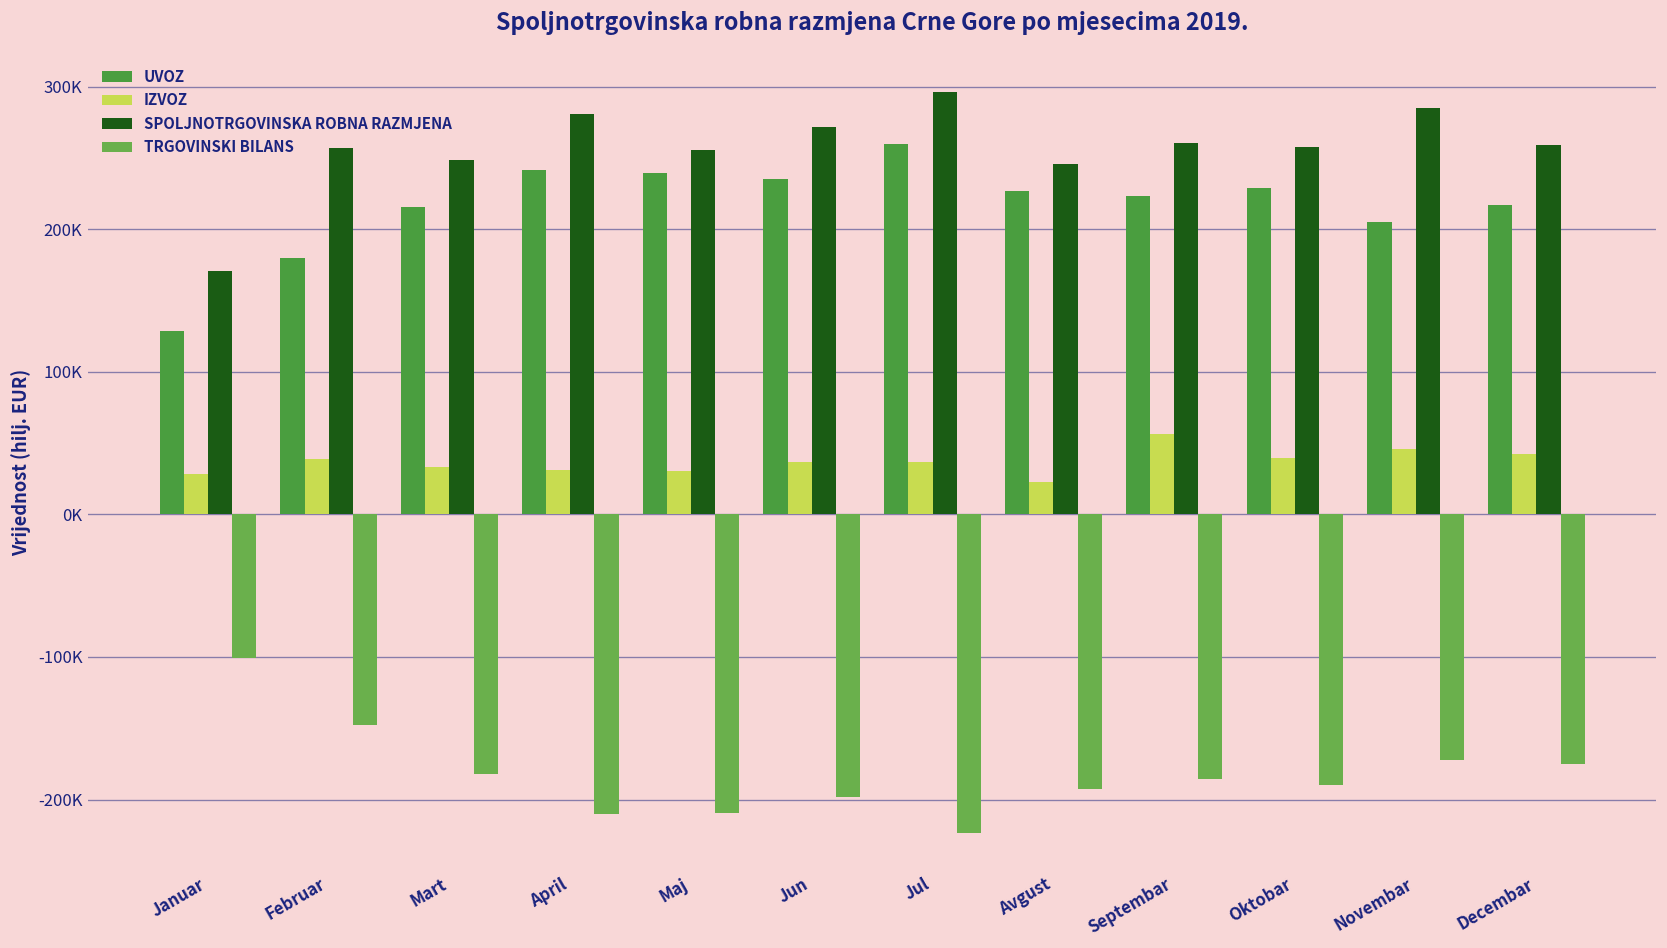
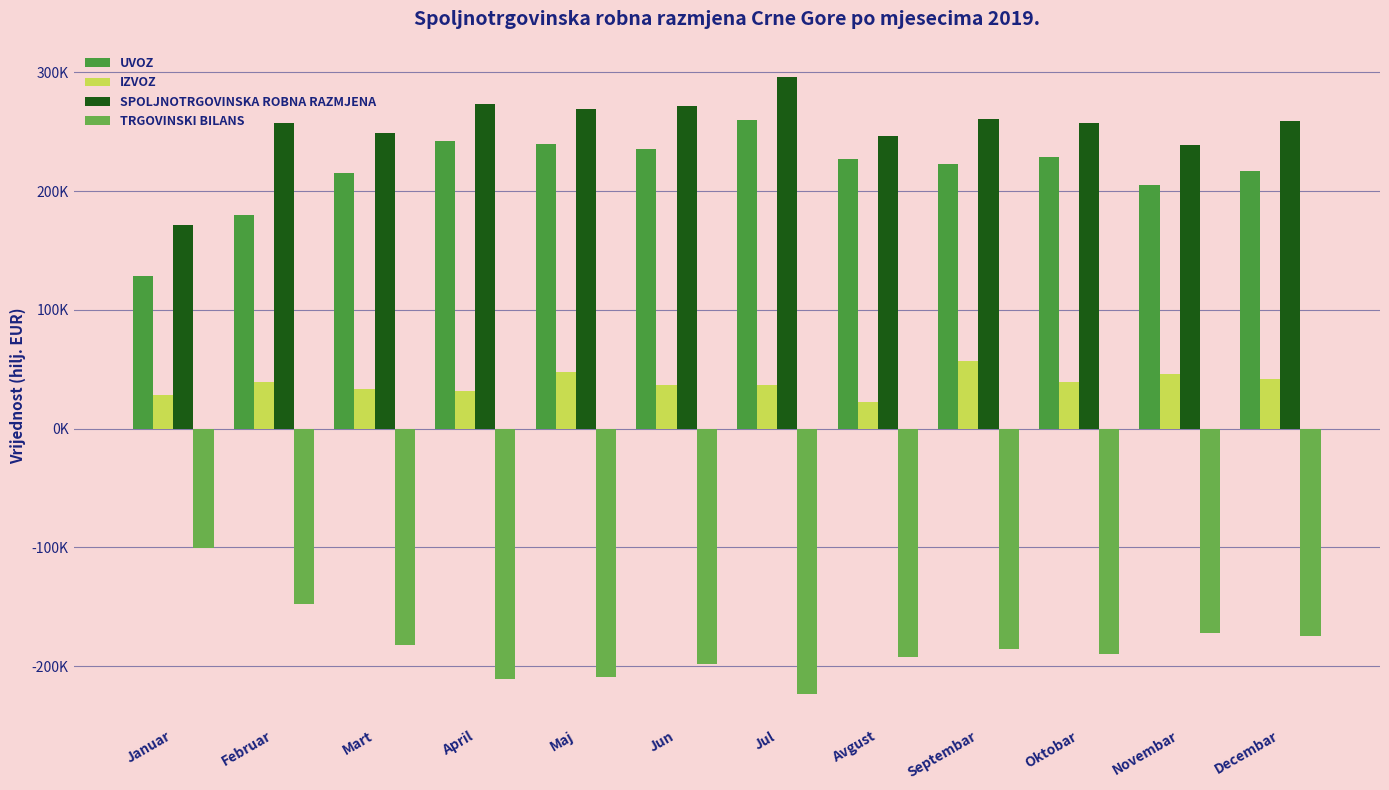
SPOLJNOTRGOVINSKA ROBNA RAZMJENA, April: 281000 -> 273000
IZVOZ, Maj: 30000 -> 47000
SPOLJNOTRGOVINSKA ROBNA RAZMJENA, Maj: 256000 -> 269000
SPOLJNOTRGOVINSKA ROBNA RAZMJENA, Novembar: 285000 -> 239000
